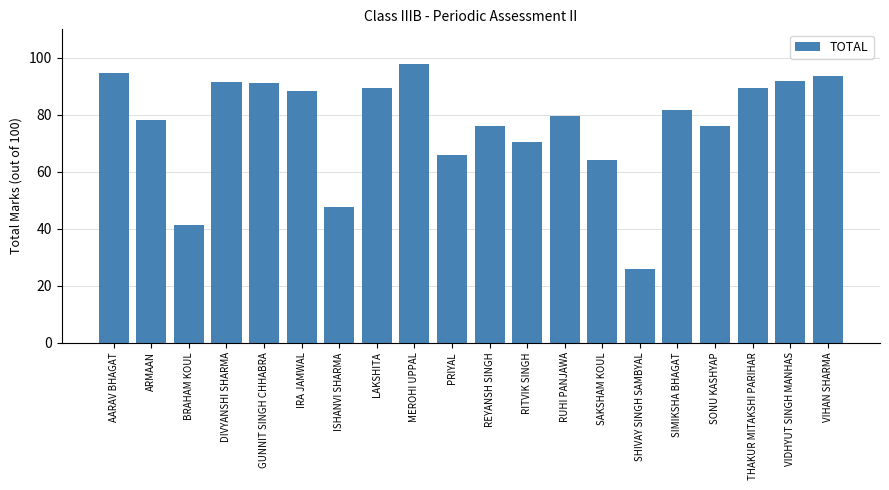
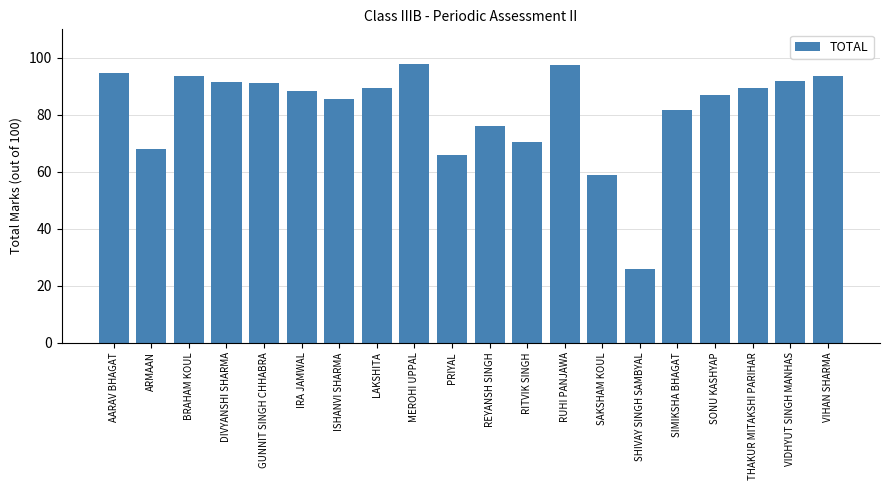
ARMAAN: 78 -> 68
BRAHAM KOUL: 41 -> 94
ISHANVI SHARMA: 48 -> 85
RUHI PANJAWA: 80 -> 97
SAKSHAM KOUL: 64 -> 59
SONU KASHYAP: 76 -> 87
